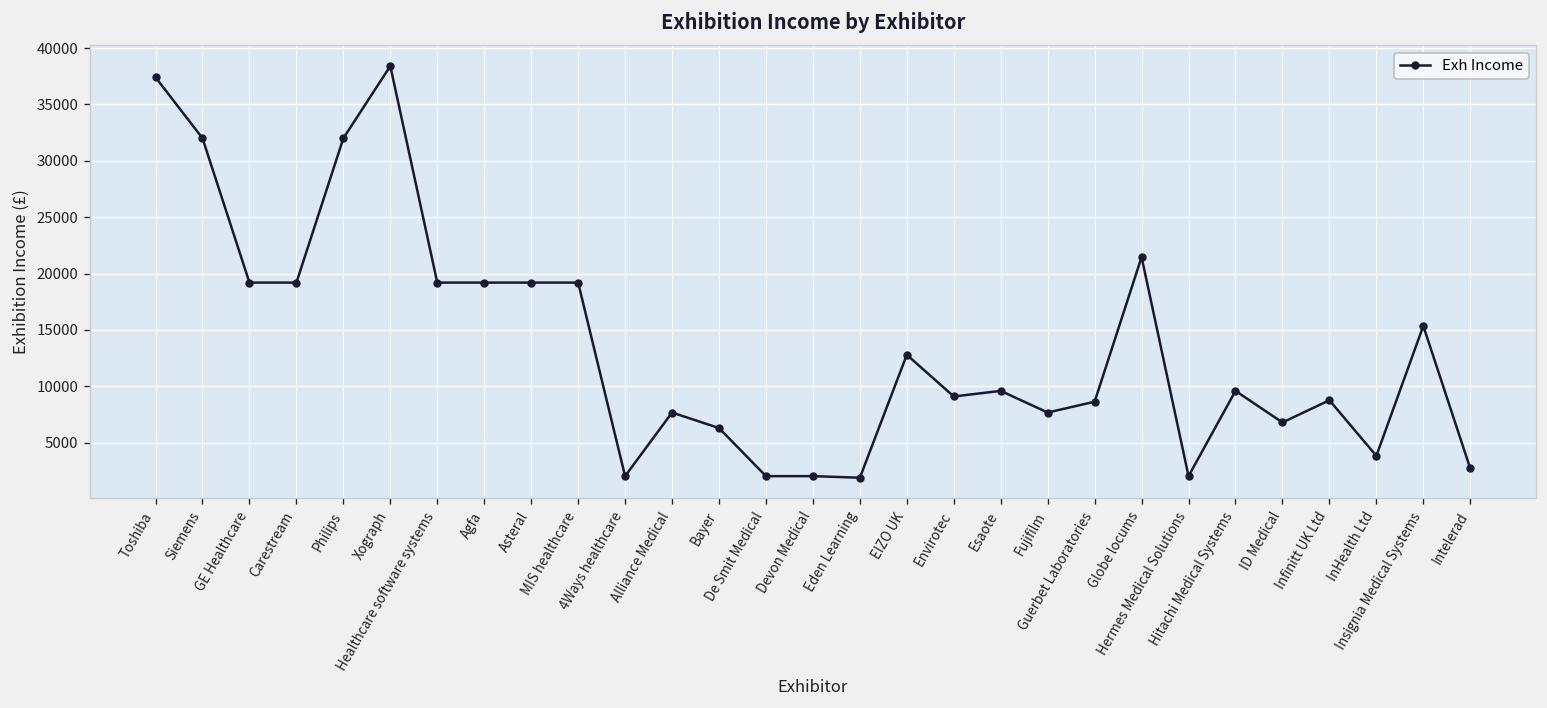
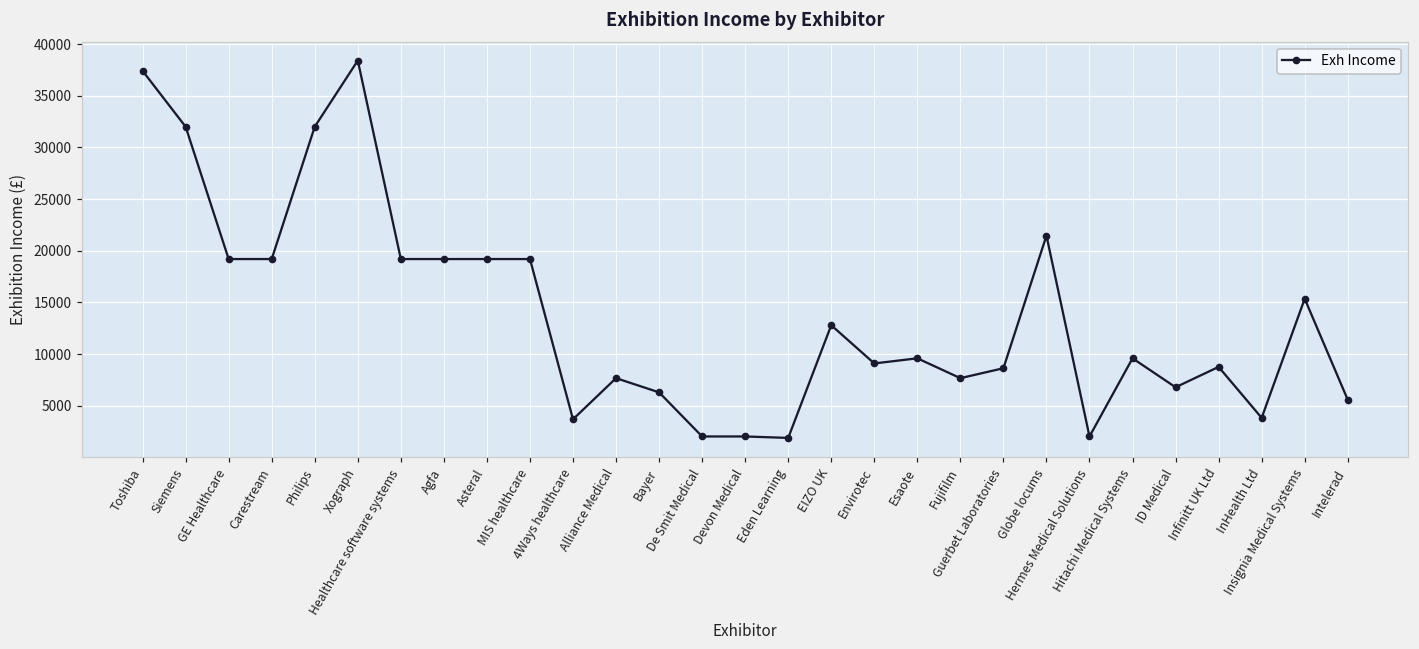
4Ways healthcare: 2000 -> 4000
Intelerad: 3000 -> 6000
